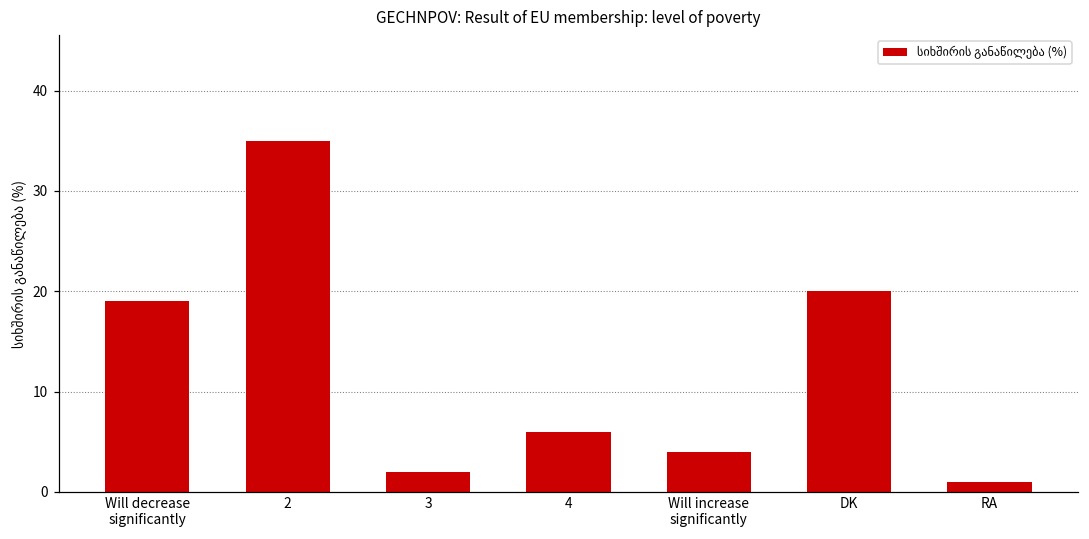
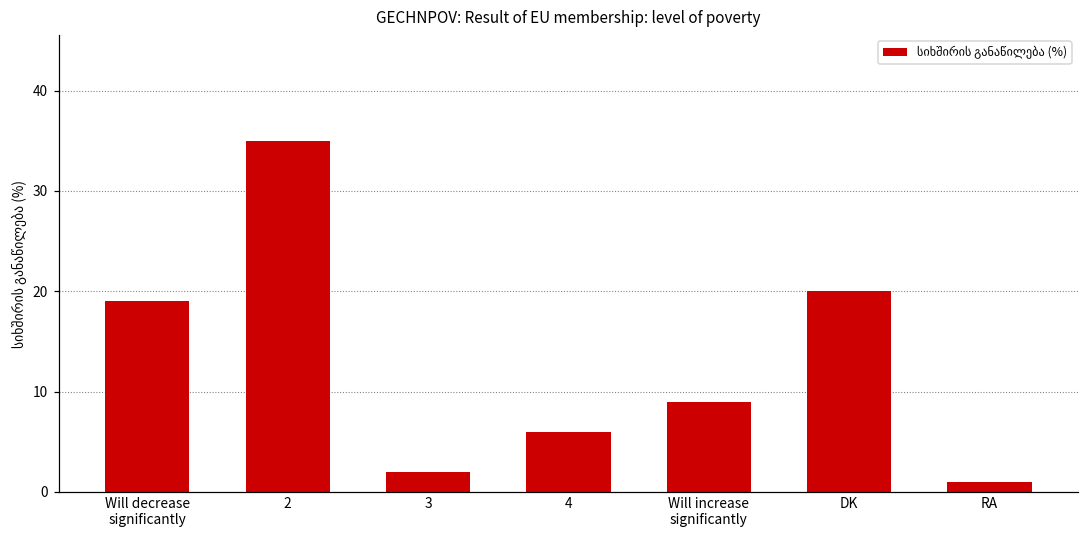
Will increase significantly: 4 -> 9
